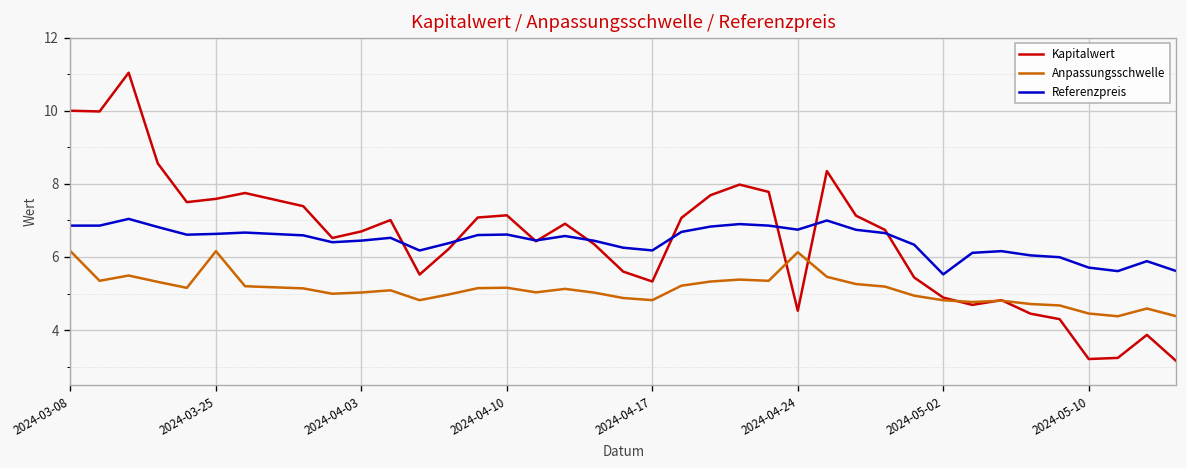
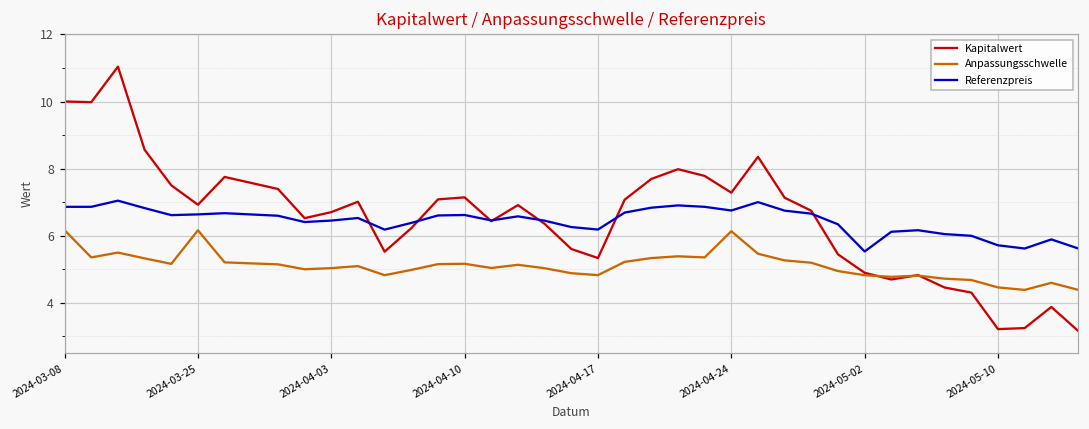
Kapitalwert, 2024-03-25: 7.6 -> 6.9
Kapitalwert, 2024-04-24: 4.5 -> 7.3
